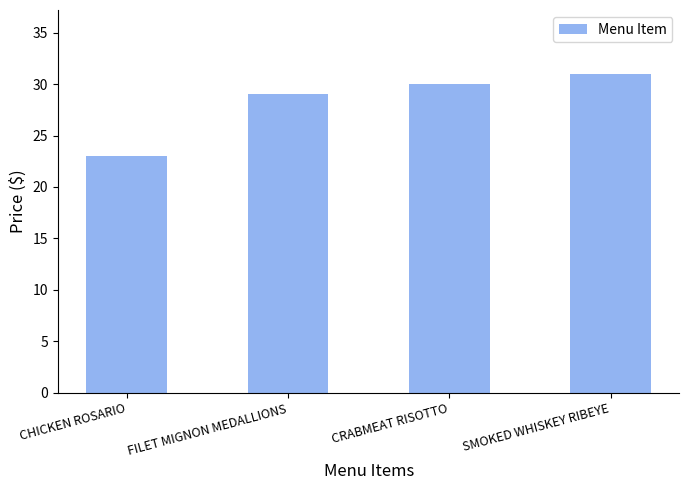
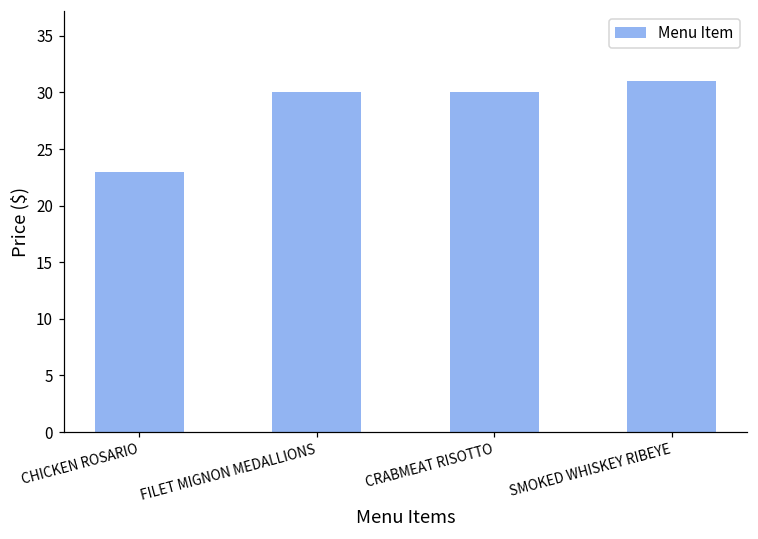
FILET MIGNON MEDALLIONS: 29 -> 30
